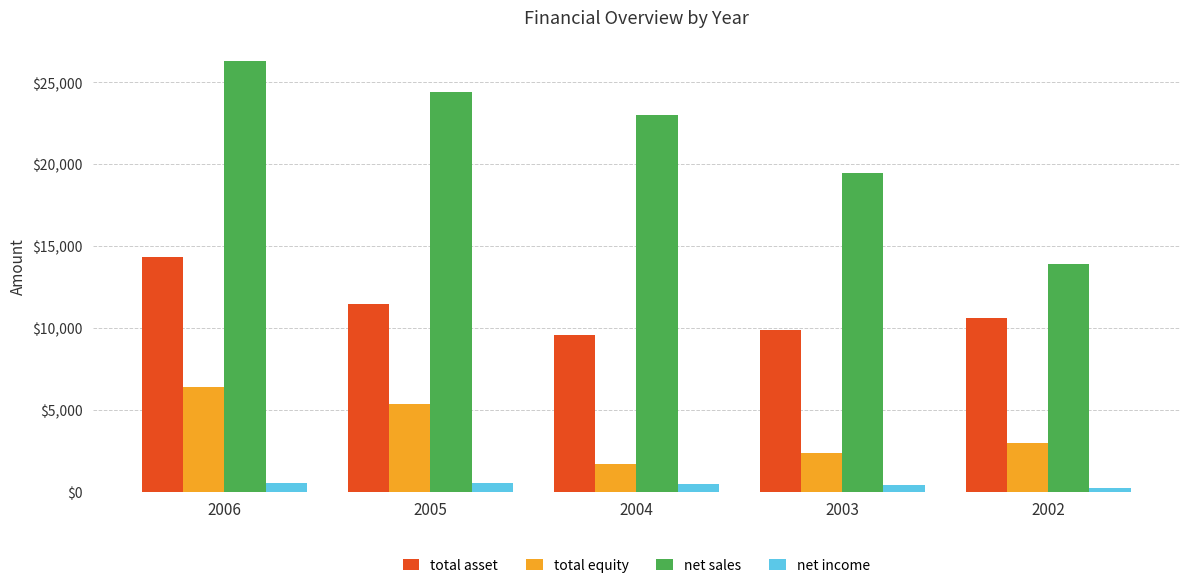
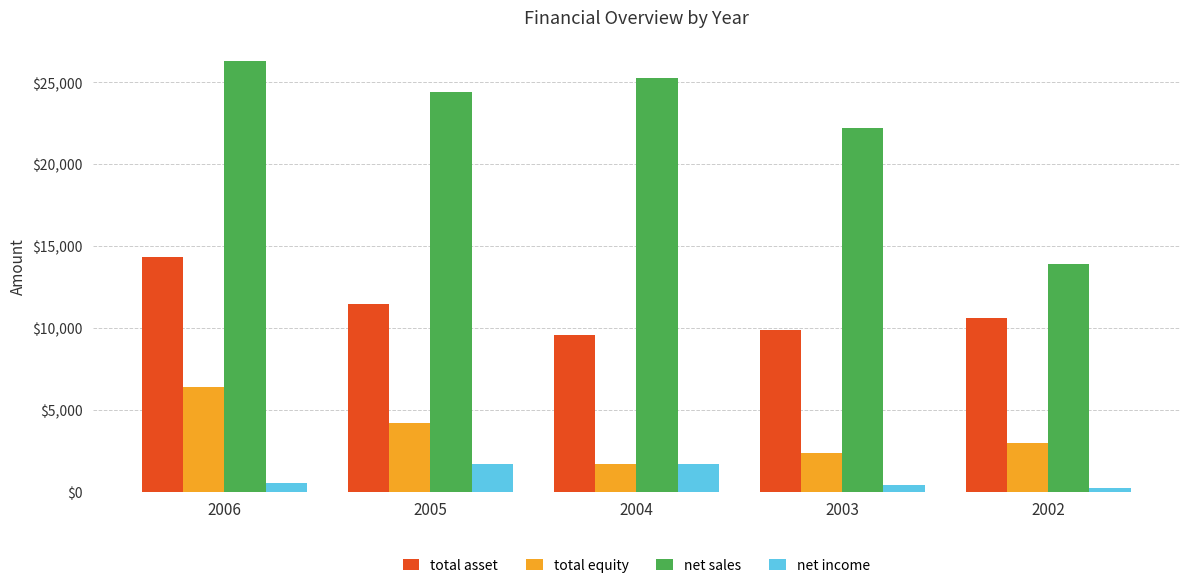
total equity, 2005: $5,300 -> $4,200
net income, 2005: $500 -> $1,700
net sales, 2004: $23,000 -> $25,200
net income, 2004: $500 -> $1,700
net sales, 2003: $19,500 -> $22,200
